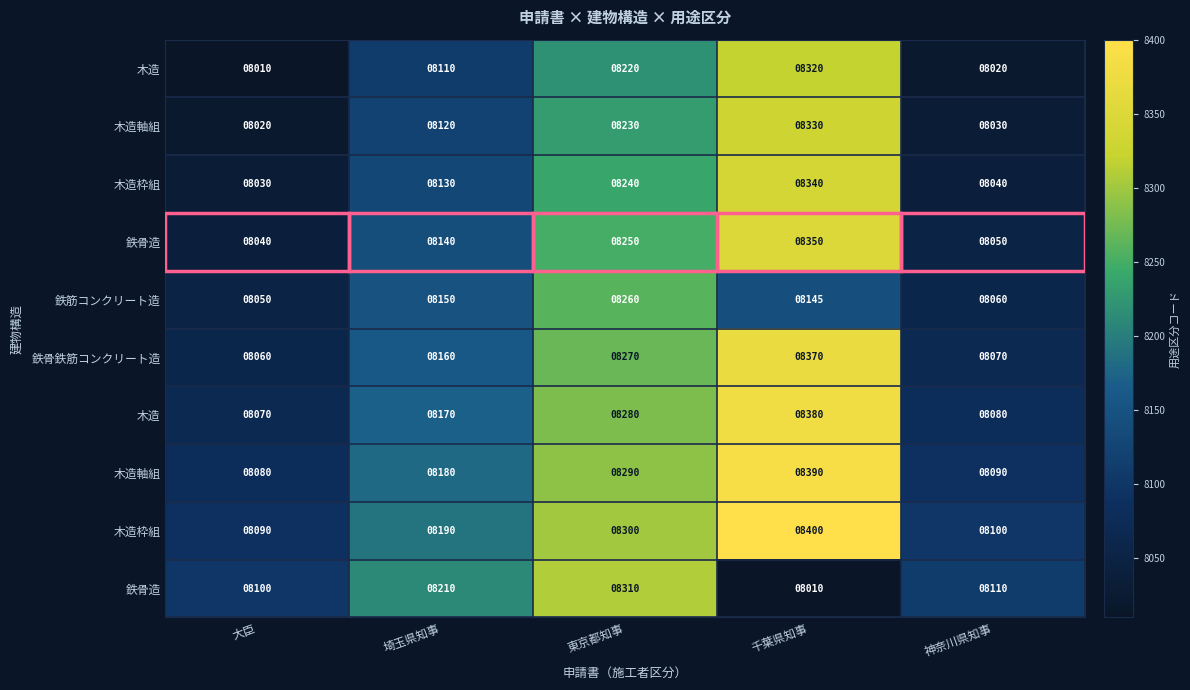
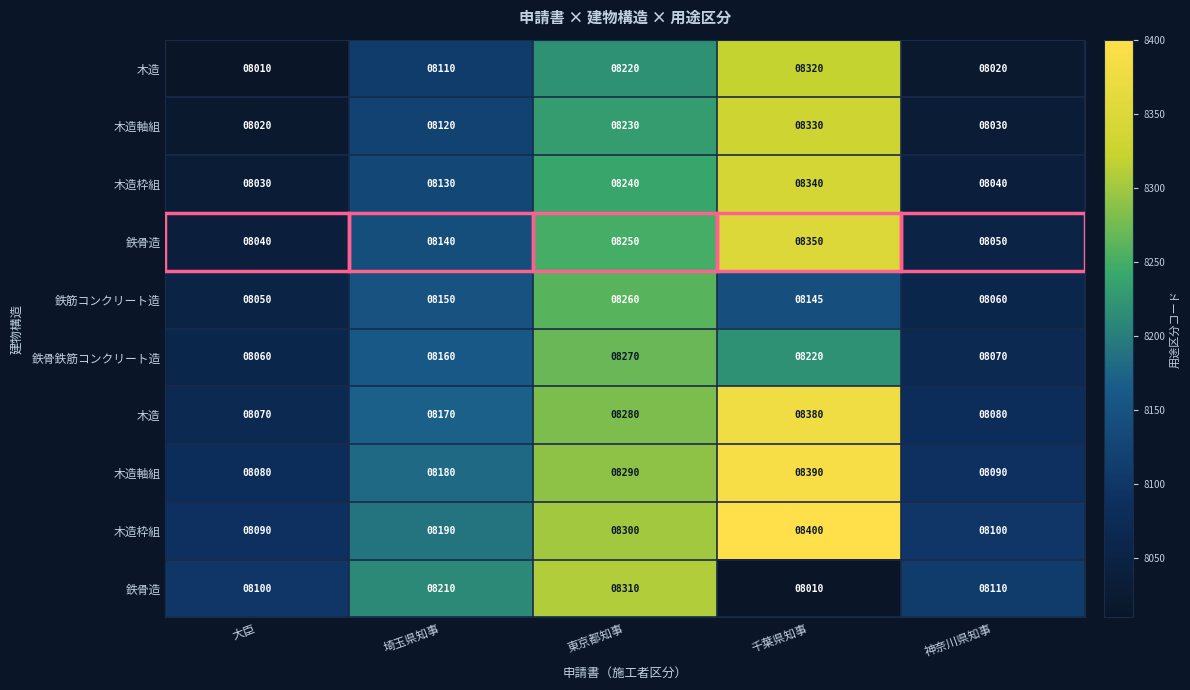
鉄骨鉄筋コンクリート造, 千葉県知事: 08370 -> 08220
